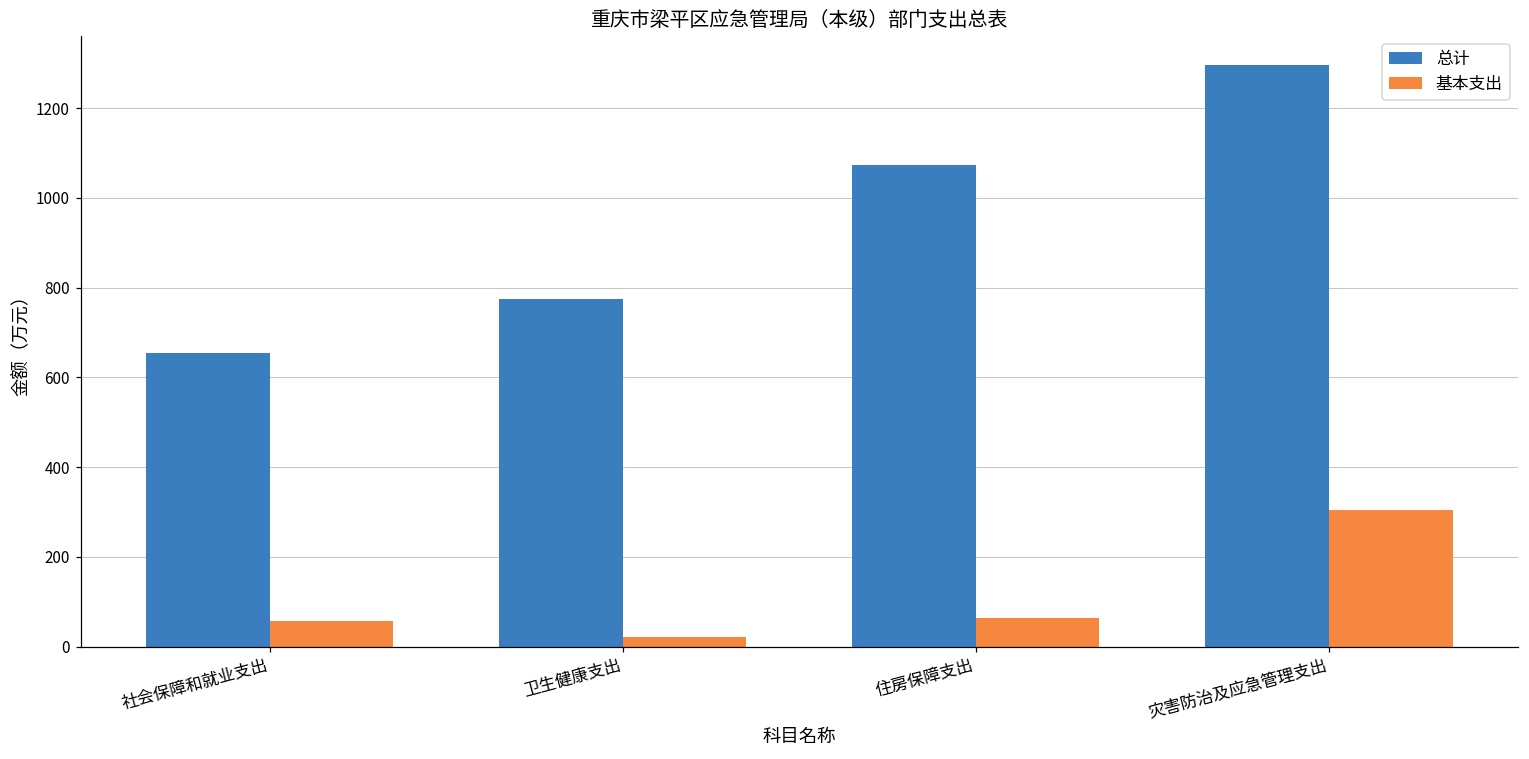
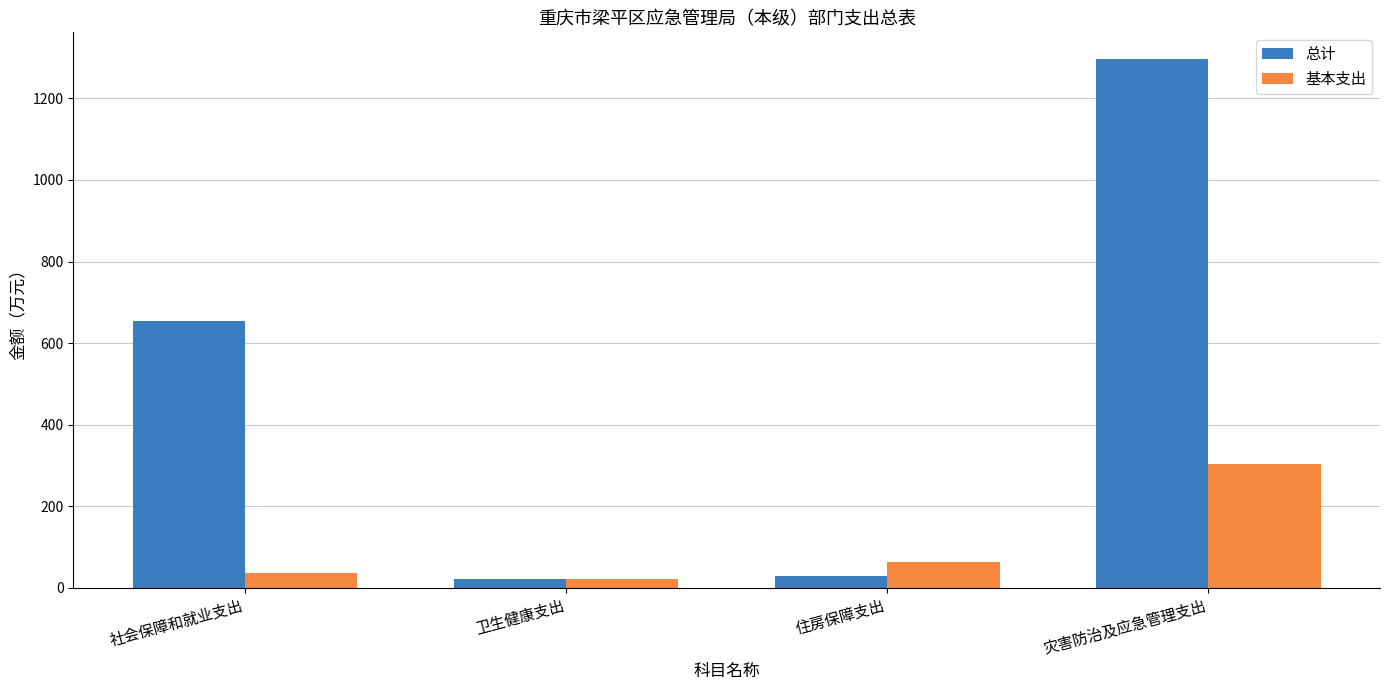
基本支出, 社会保障和就业支出: 60 -> 40
总计, 卫生健康支出: 780 -> 20
总计, 住房保障支出: 1070 -> 30
